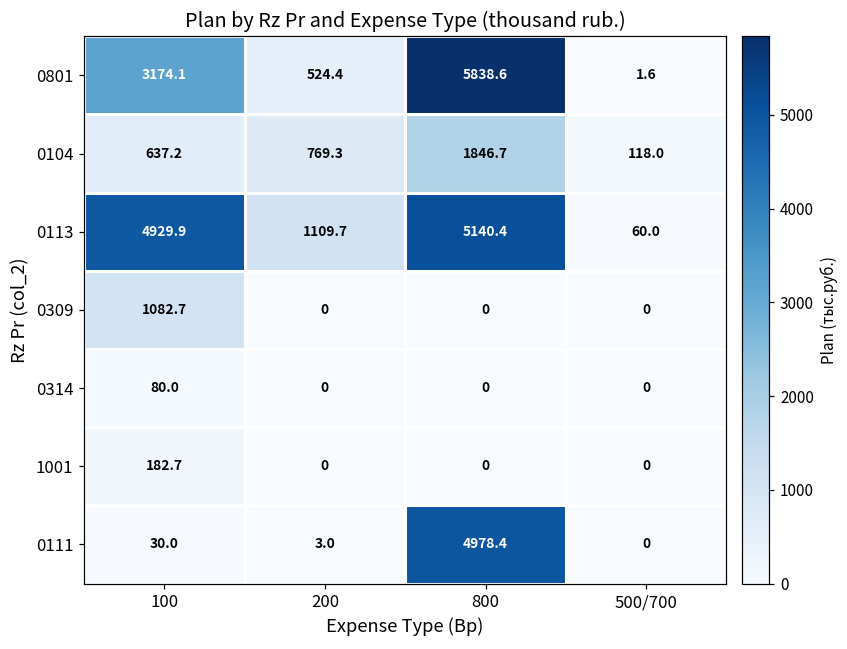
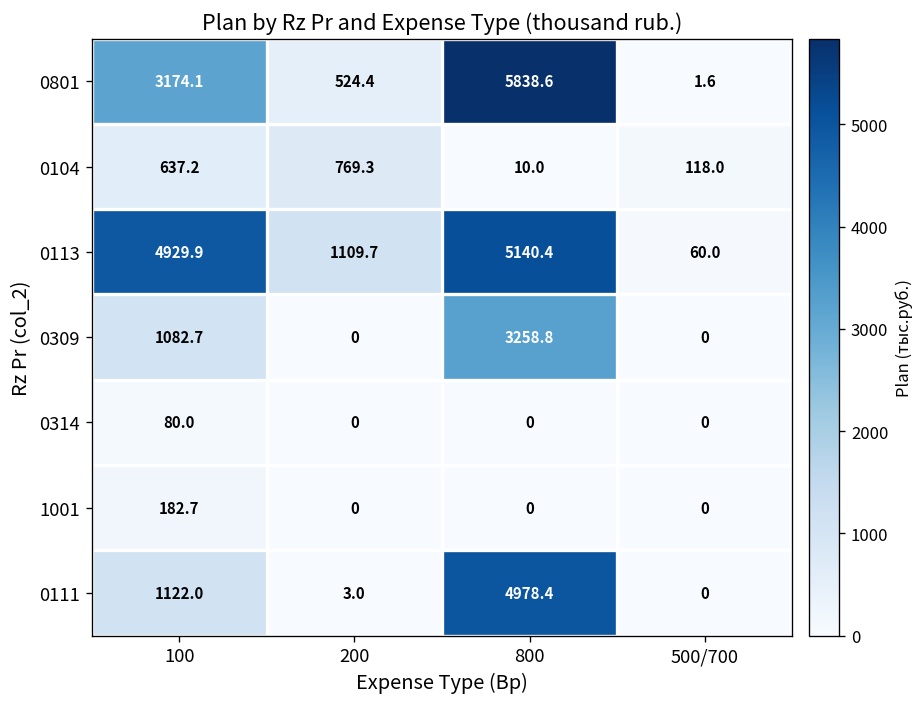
0104, 800: 1846.7 -> 10.0
0309, 800: 0 -> 3258.8
0111, 100: 30.0 -> 1122.0
